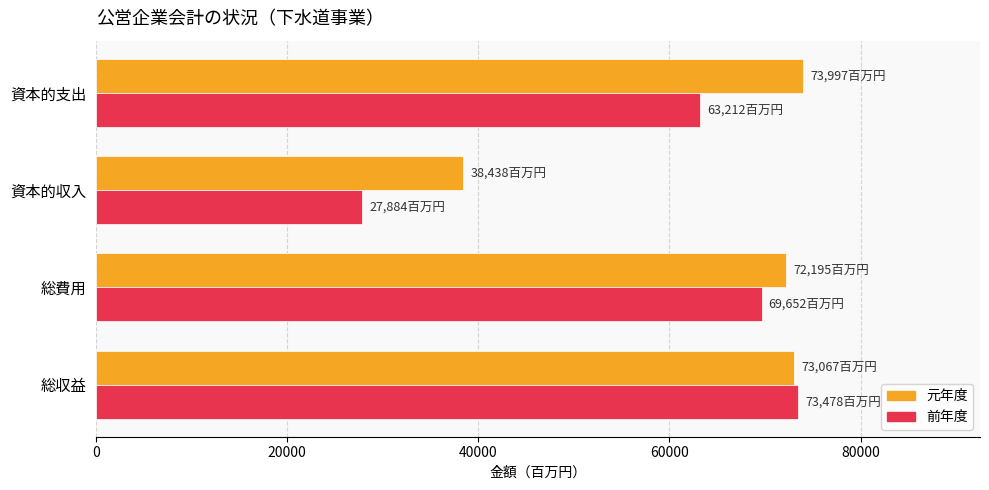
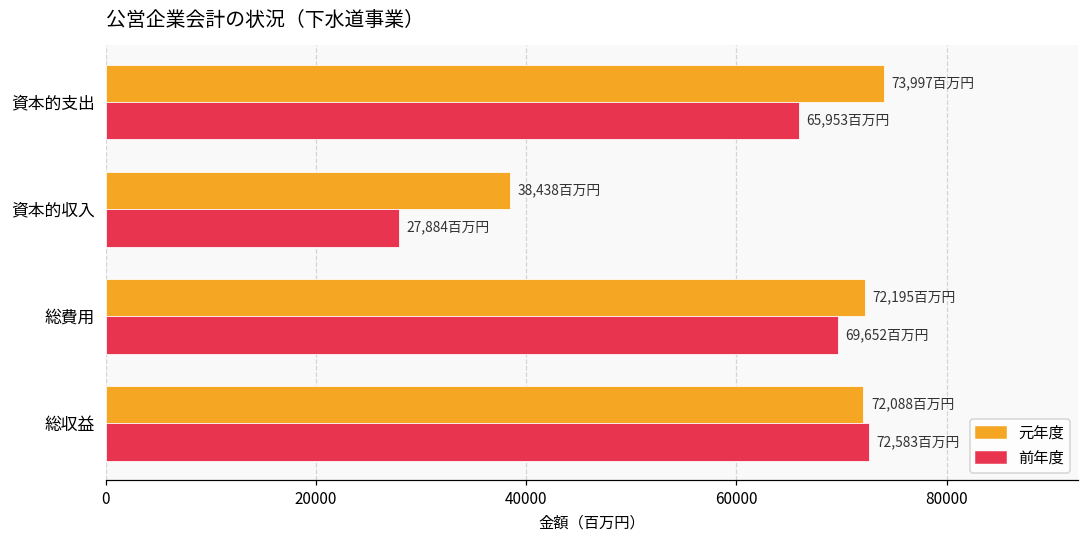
前年度, 資本的支出: 63,212 -> 65,953
元年度, 総収益: 73,067 -> 72,088
前年度, 総収益: 73,478 -> 72,583
